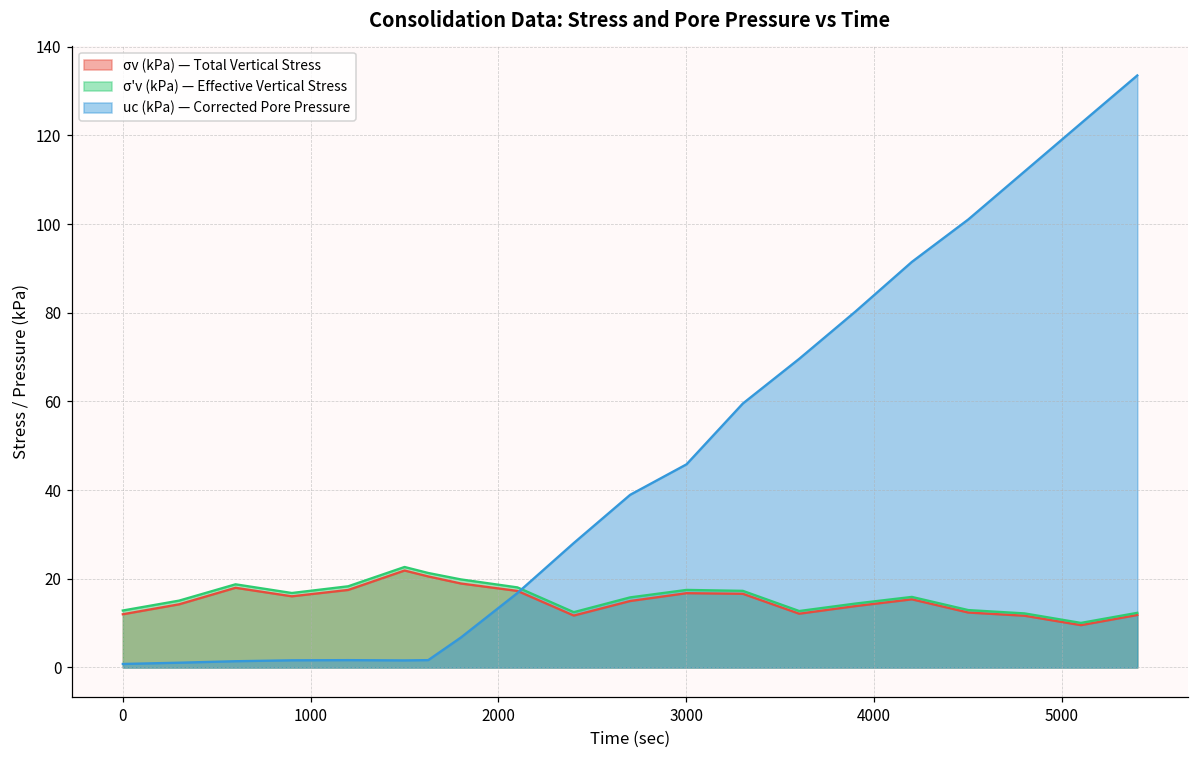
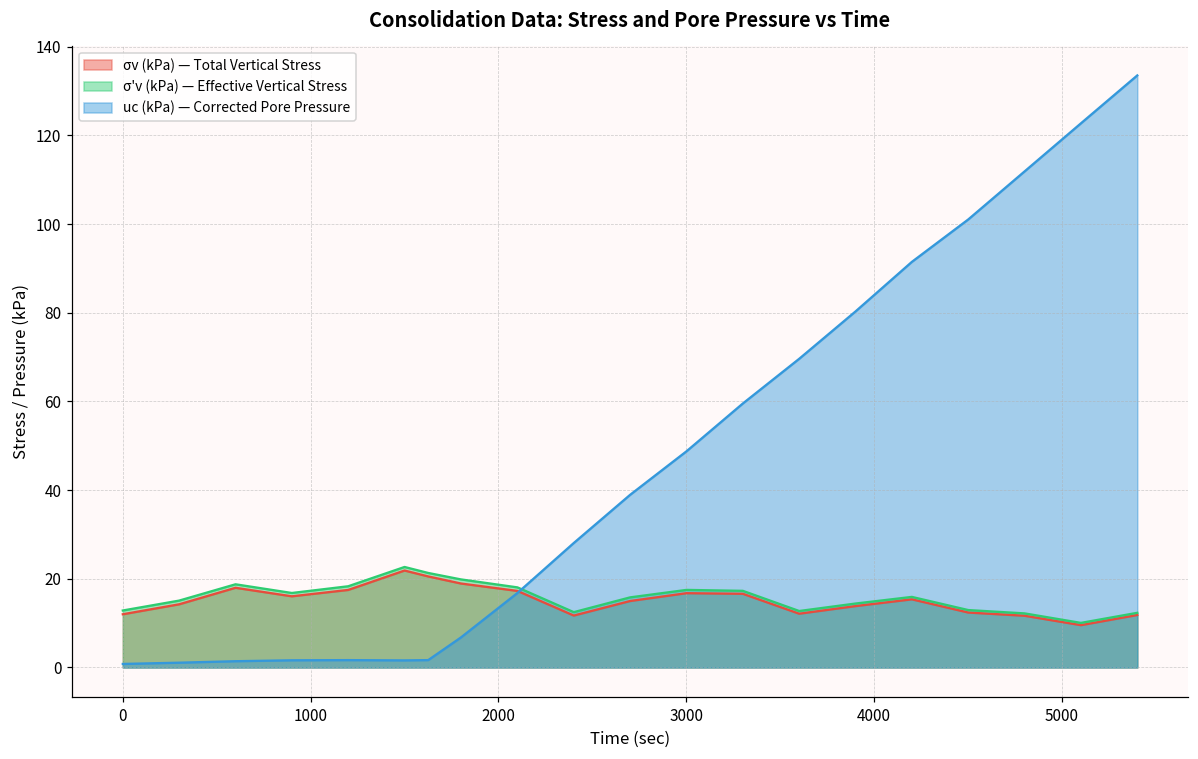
uc (kPa) — Corrected Pore Pressure, 3000: 46 -> 49
